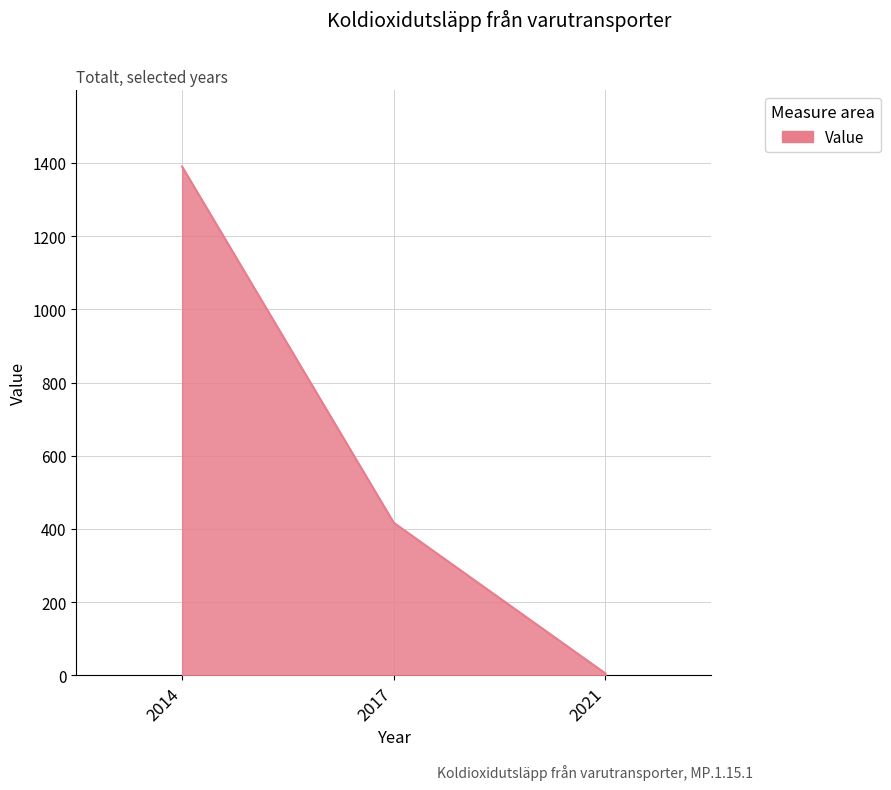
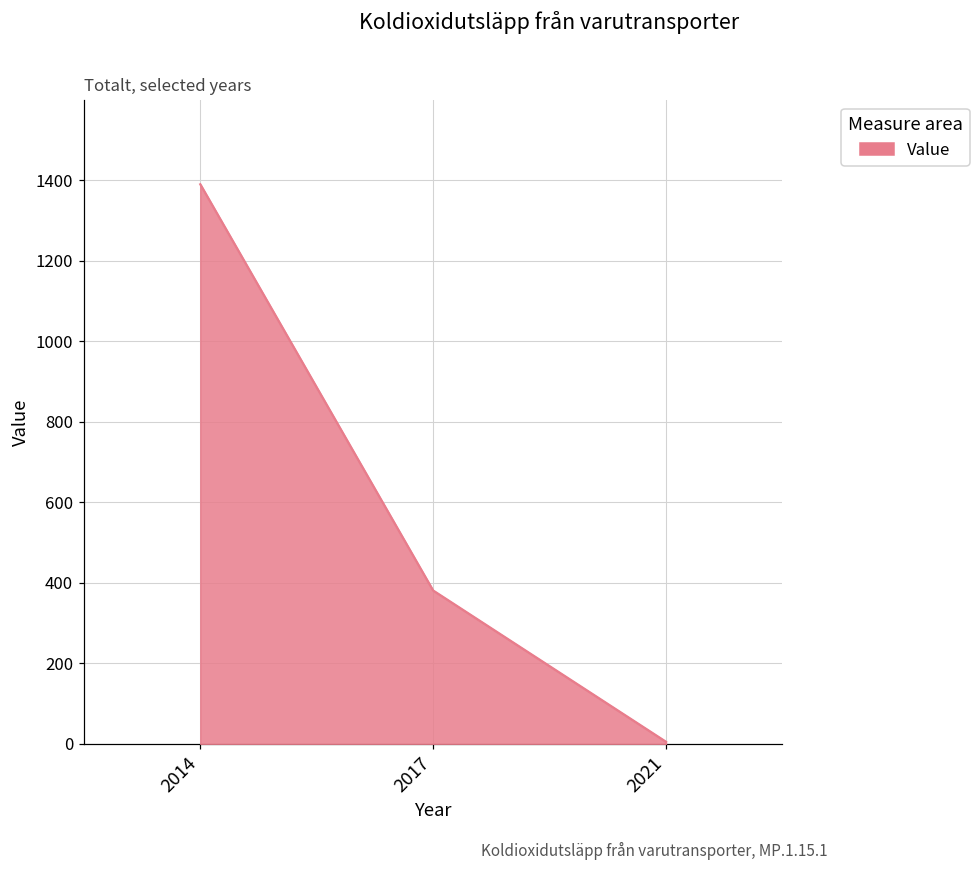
2017: 420 -> 380
